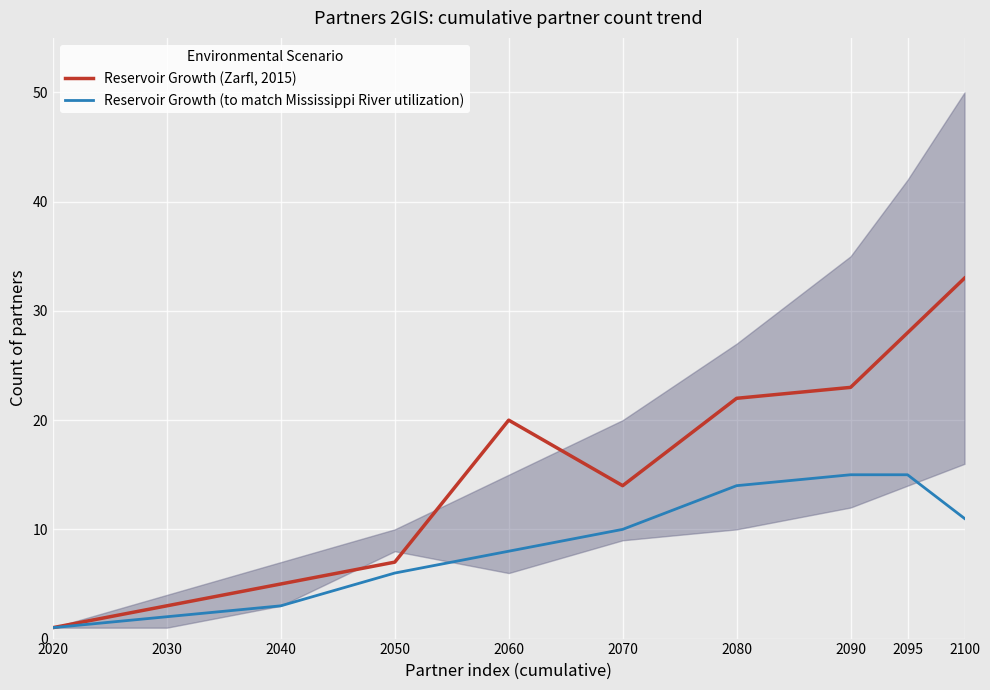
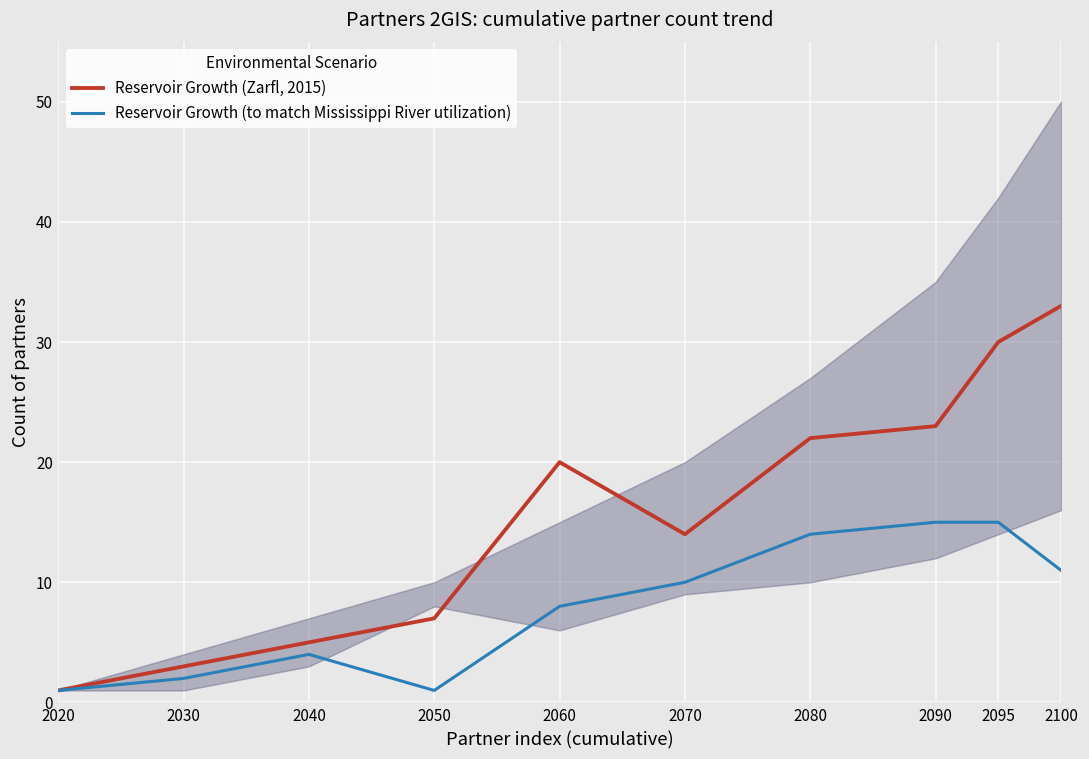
Reservoir Growth (to match Mississippi River utilization), 2040: 3 -> 4
Reservoir Growth (to match Mississippi River utilization), 2050: 6 -> 1
Reservoir Growth (Zarfl, 2015), 2095: 28 -> 30
